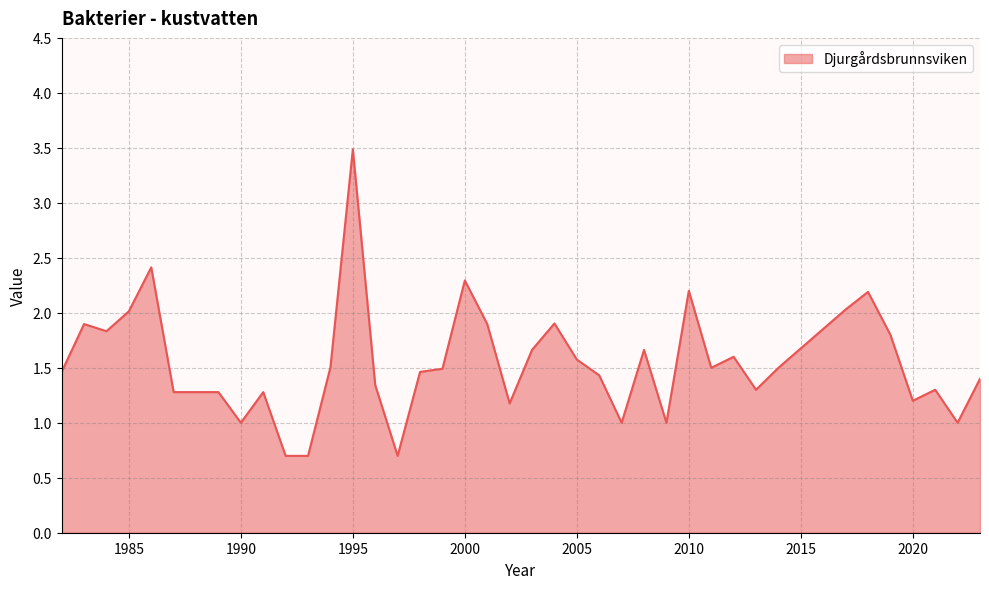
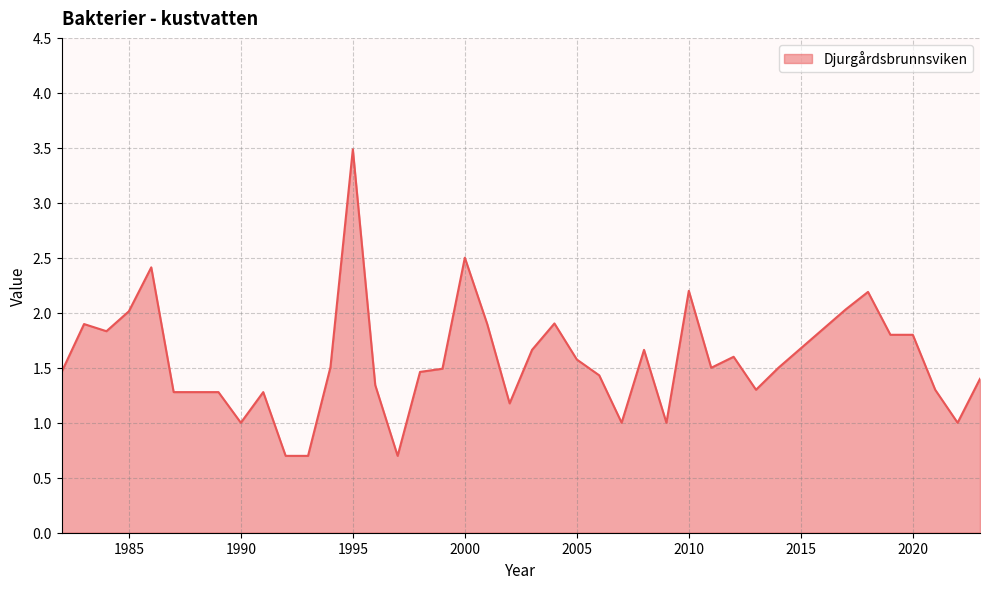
2000: 2.29 -> 2.50
2020: 1.2 -> 1.8
